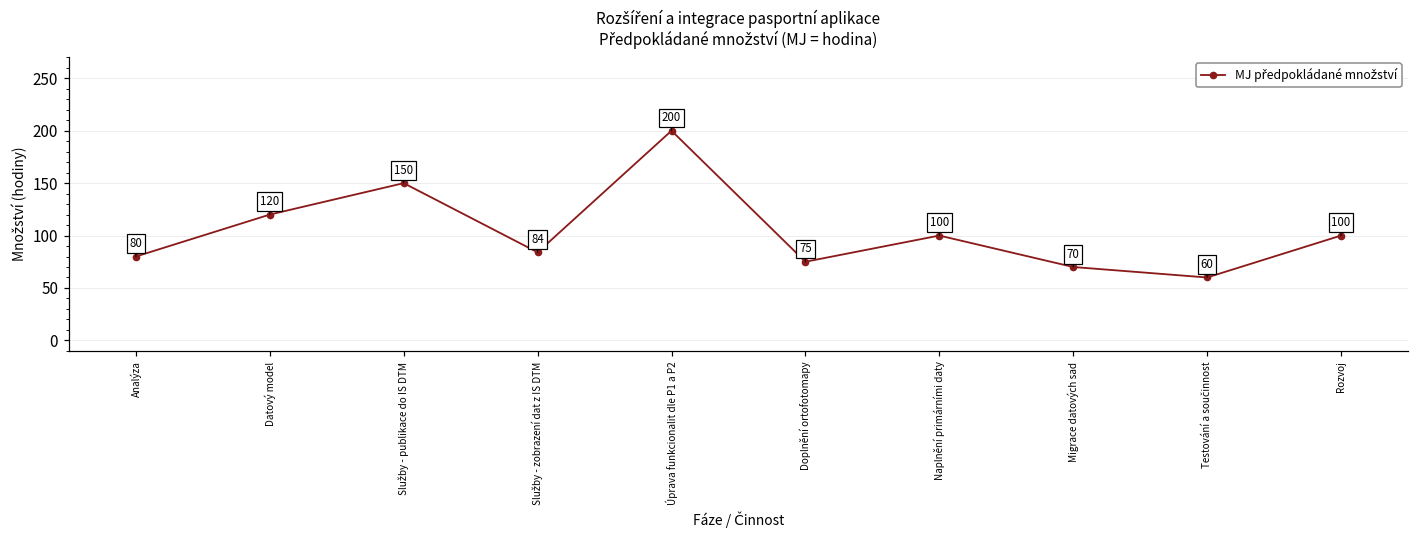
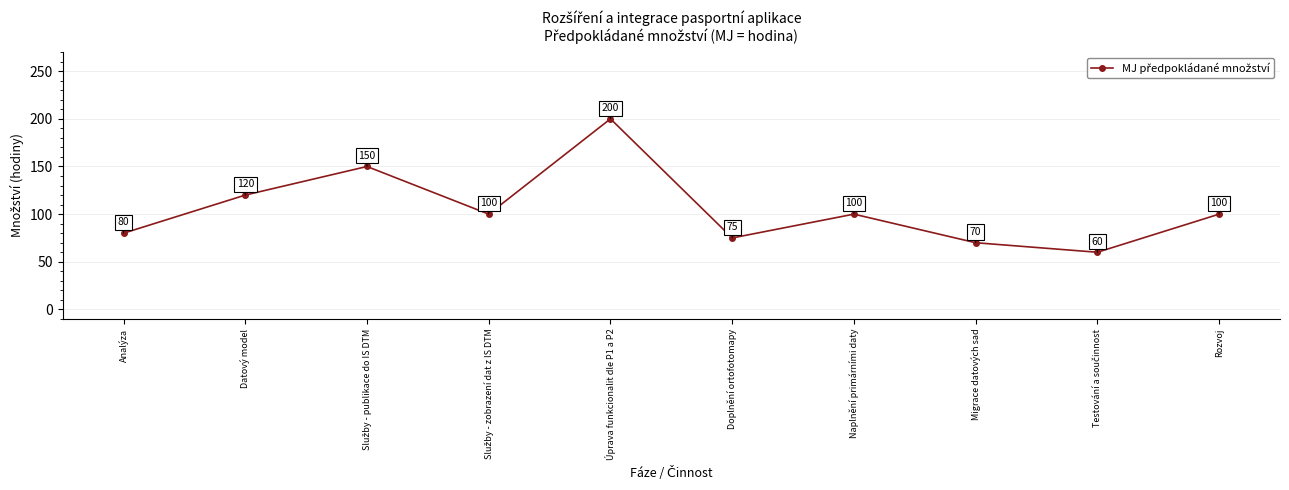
Služby - zobrazení dat z IS DTM: 84 -> 100
